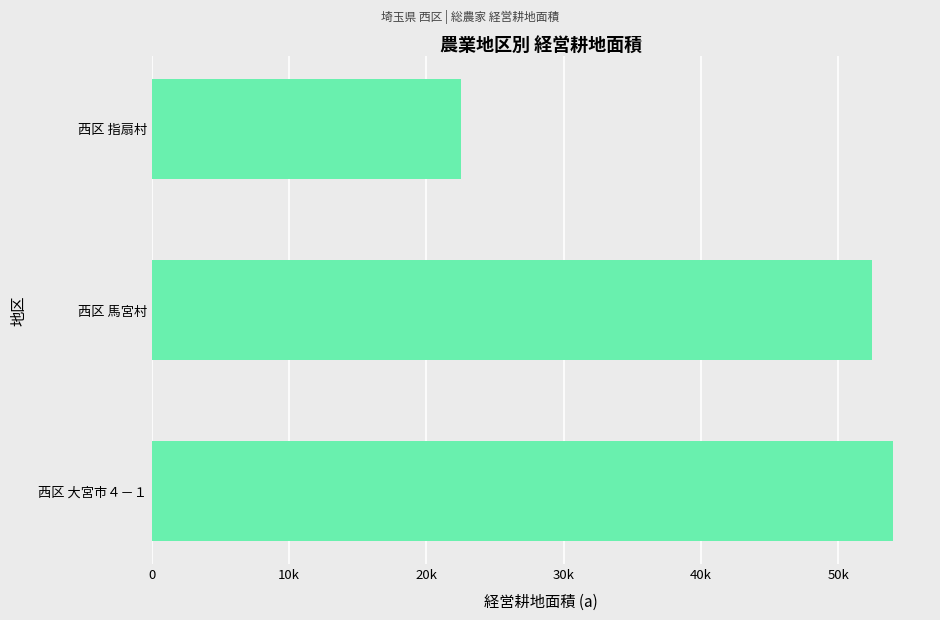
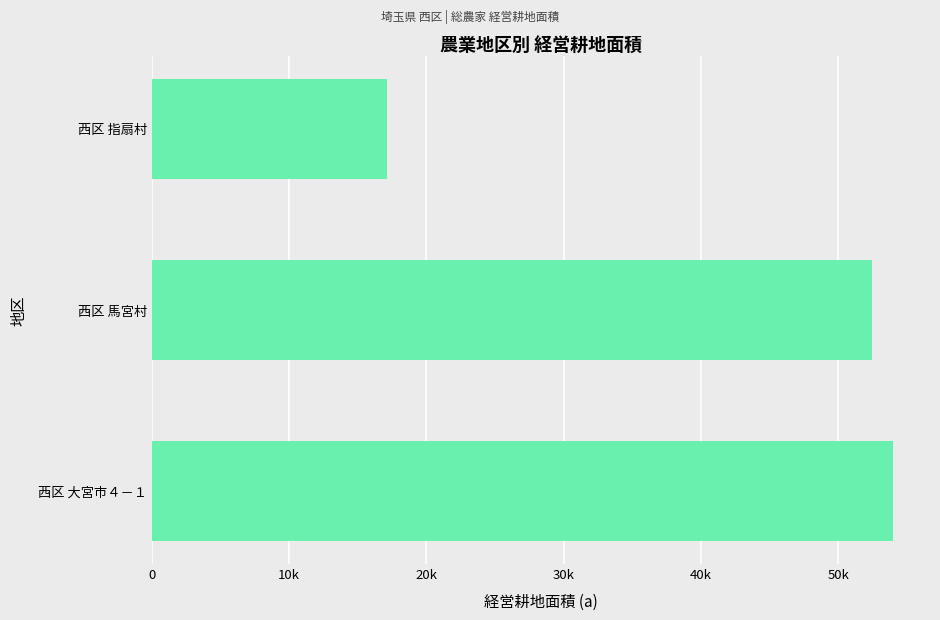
西区 指扇村: 22500 -> 17100
